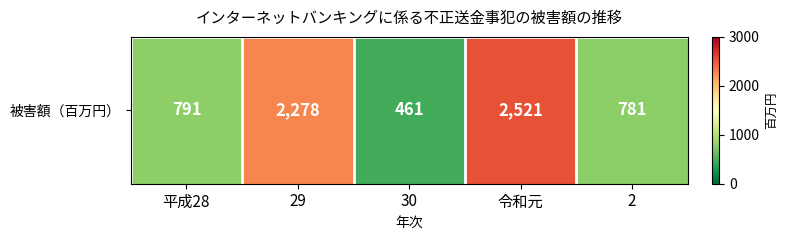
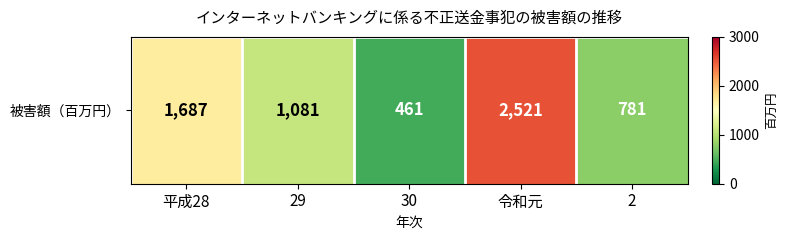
被害額（百万円）, 平成28: 791 -> 1,687
被害額（百万円）, 29: 2,278 -> 1,081
